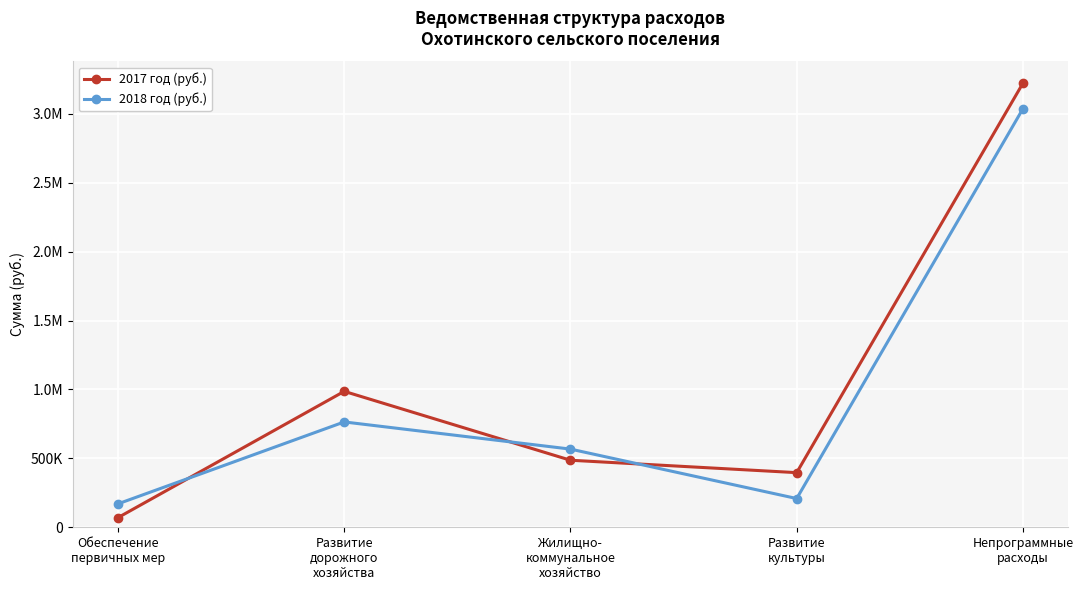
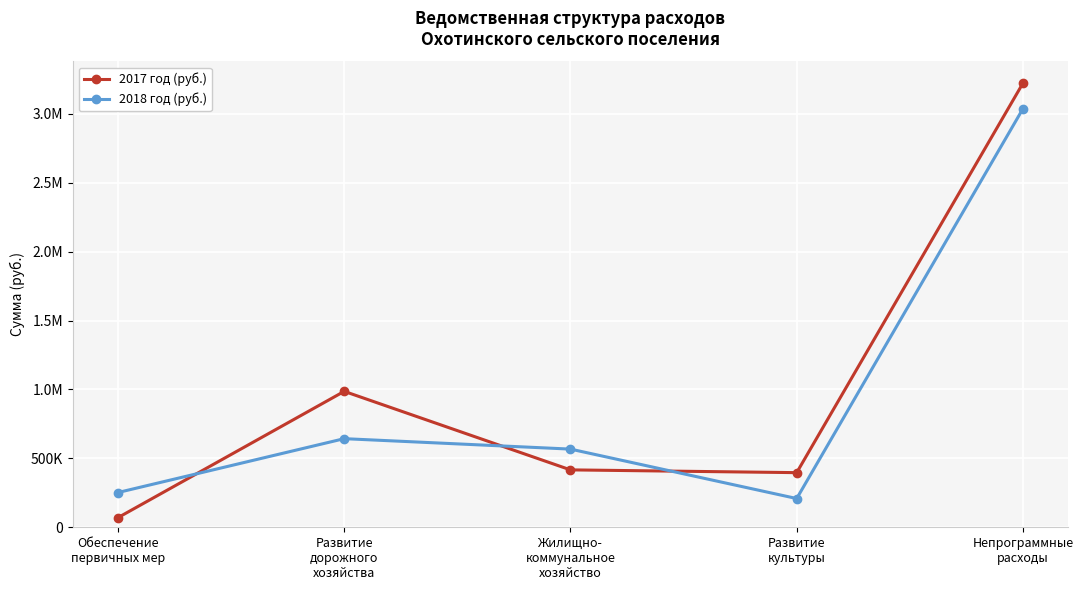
2018 год (руб.), Обеспечение первичных мер: 170000 -> 250000
2018 год (руб.), Развитие дорожного хозяйства: 760000 -> 640000
2017 год (руб.), Жилищно- коммунальное хозяйство: 490000 -> 420000
